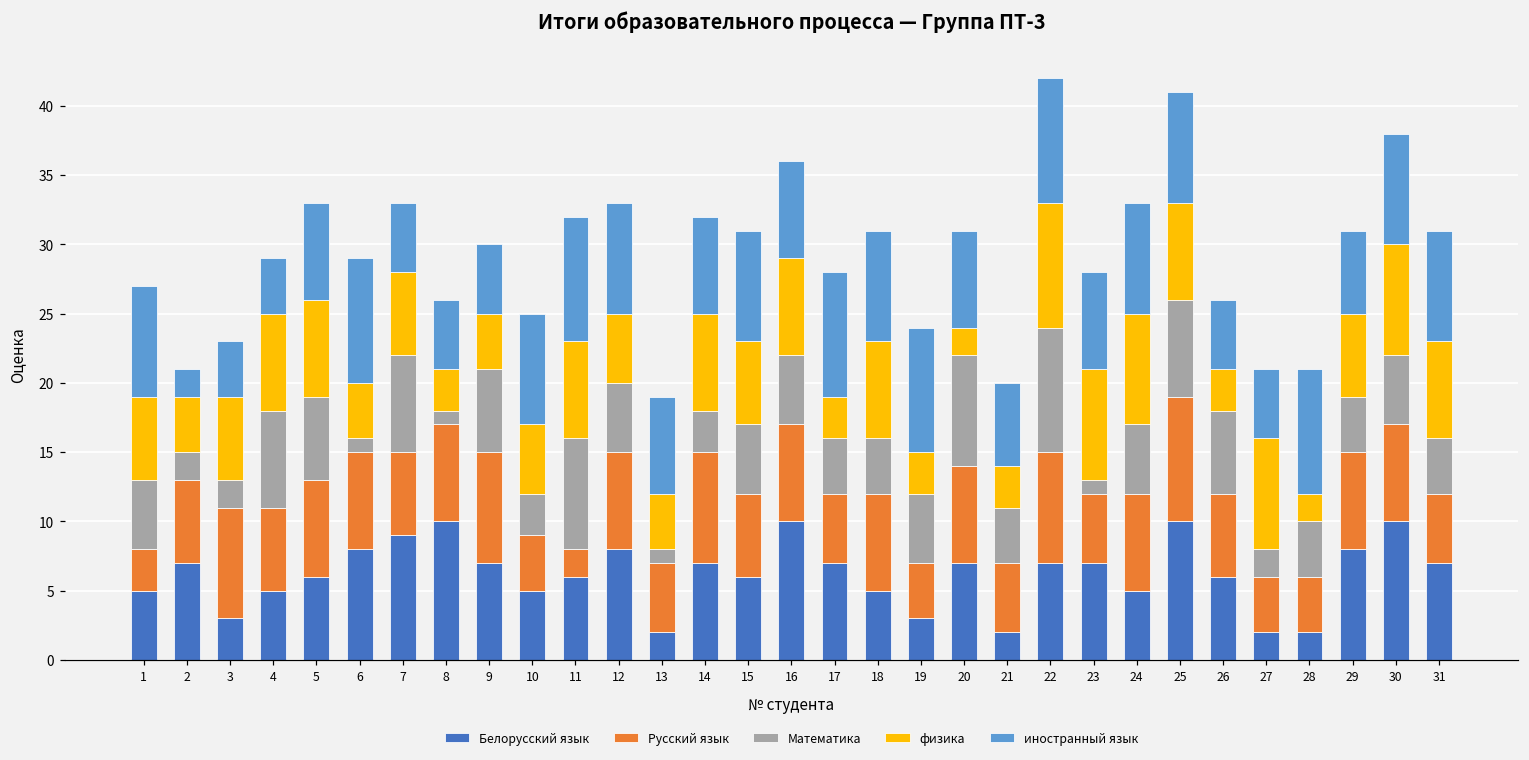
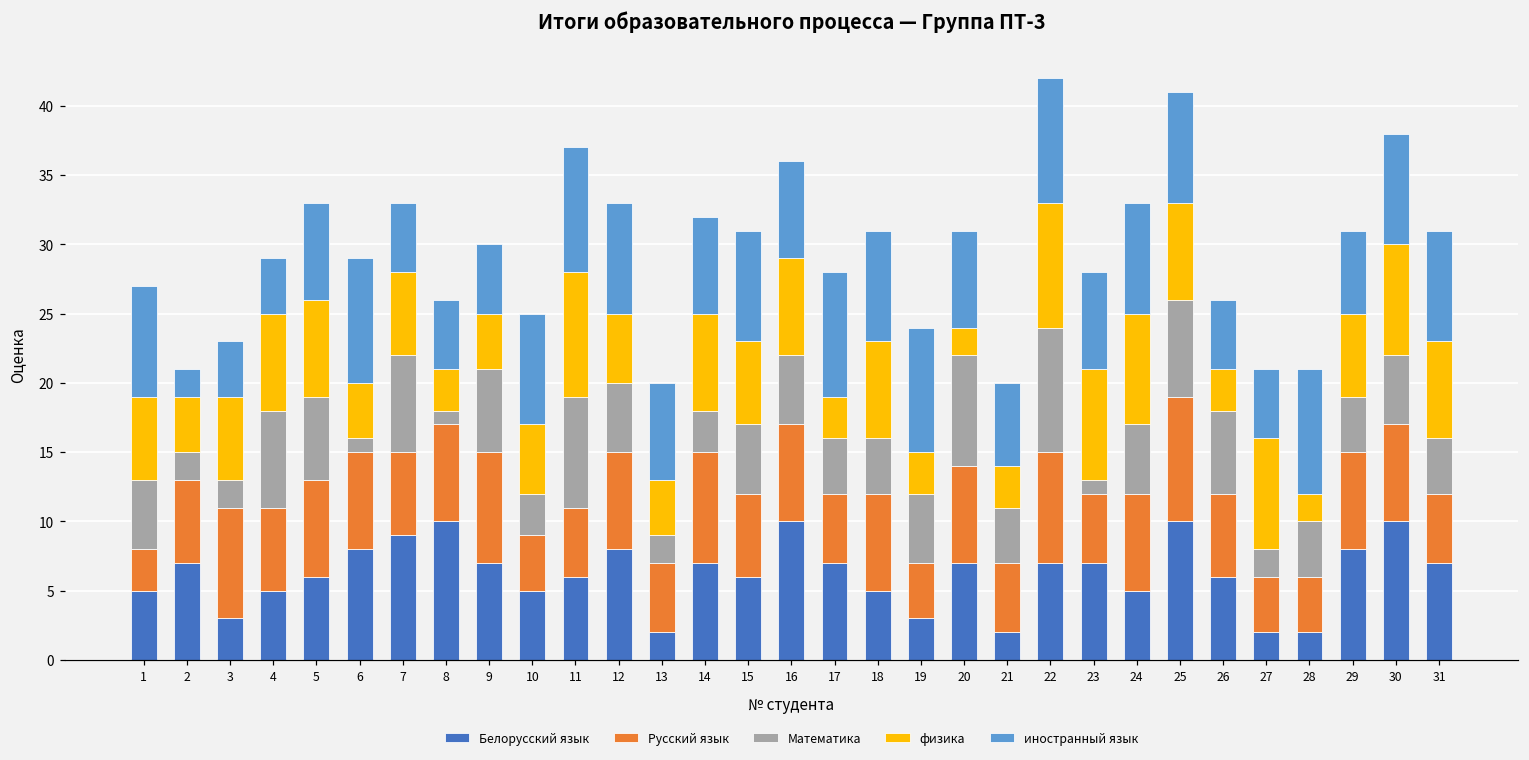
Русский язык, 11: 2 -> 5
физика, 11: 7 -> 9
Математика, 13: 1 -> 2
